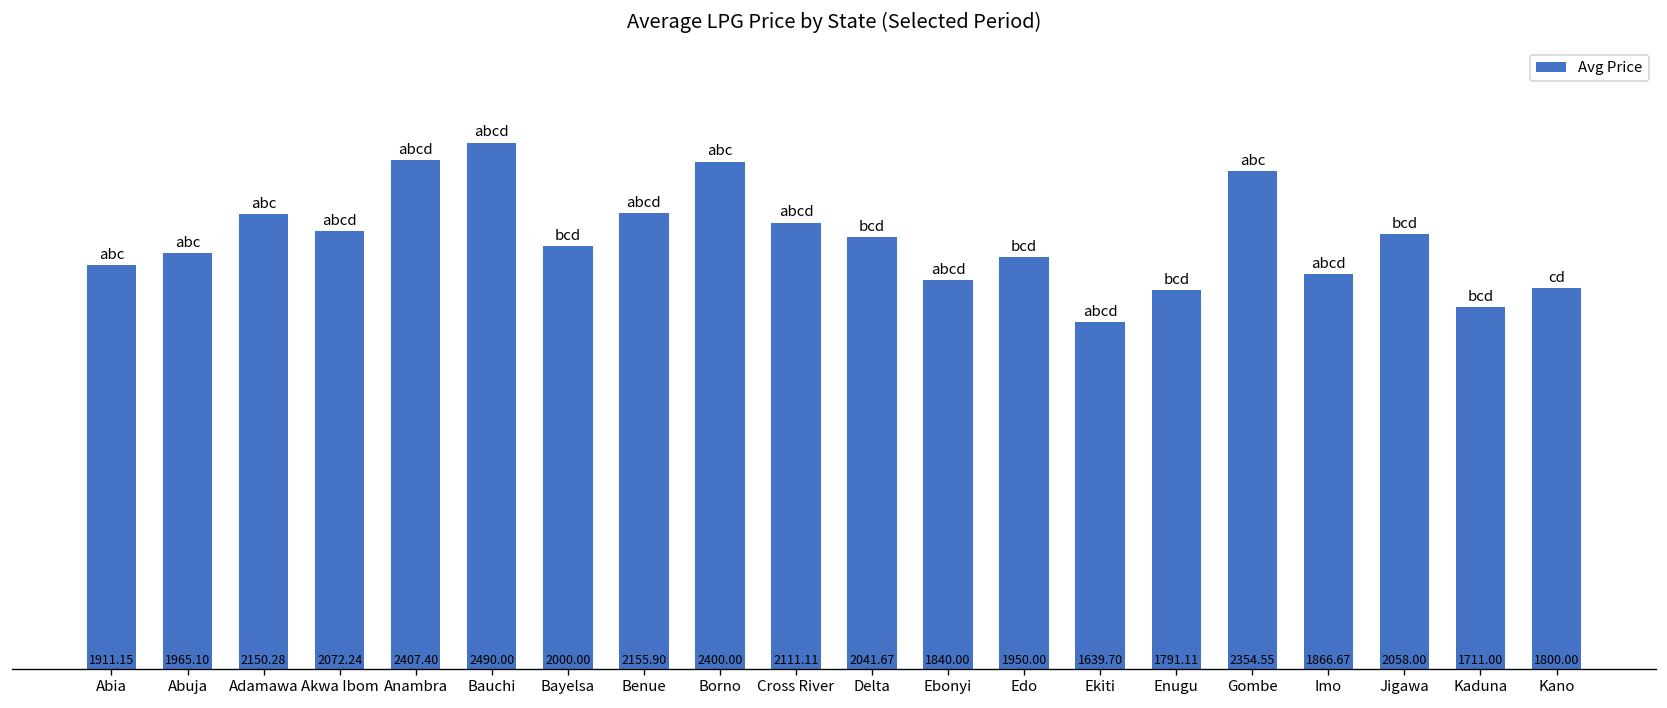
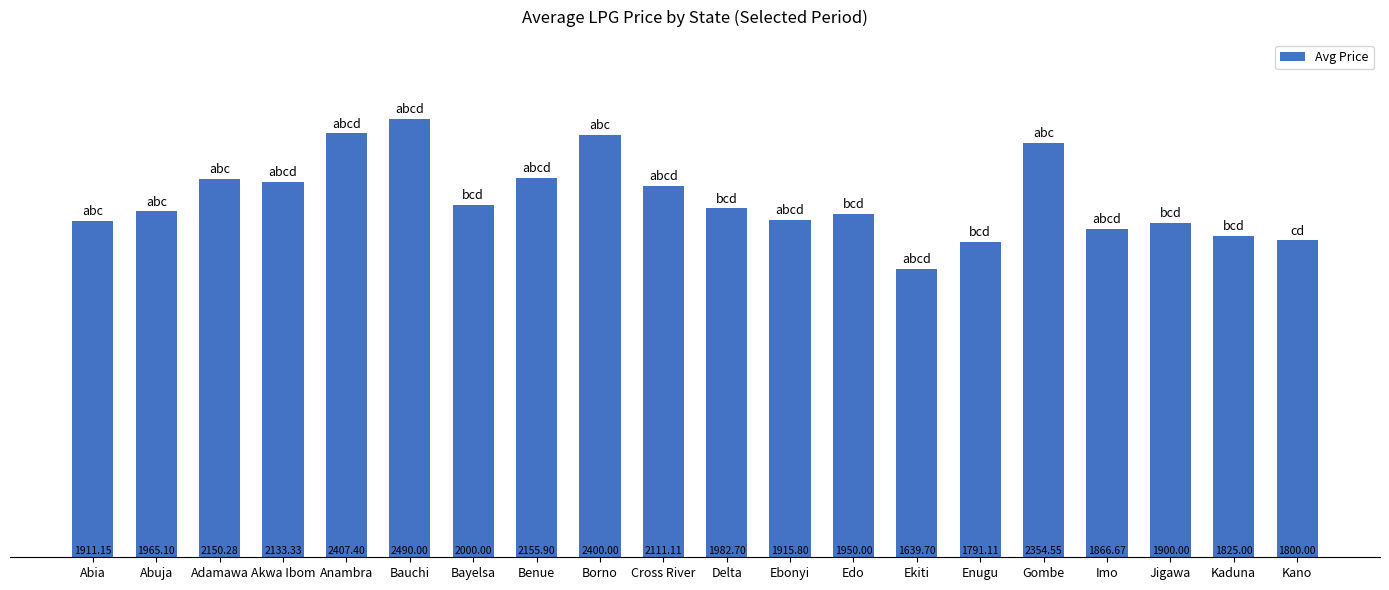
Akwa Ibom: 2072.24 -> 2133.33
Delta: 2041.67 -> 1982.70
Ebonyi: 1840.00 -> 1915.80
Jigawa: 2058.00 -> 1900.00
Kaduna: 1711.00 -> 1825.00
